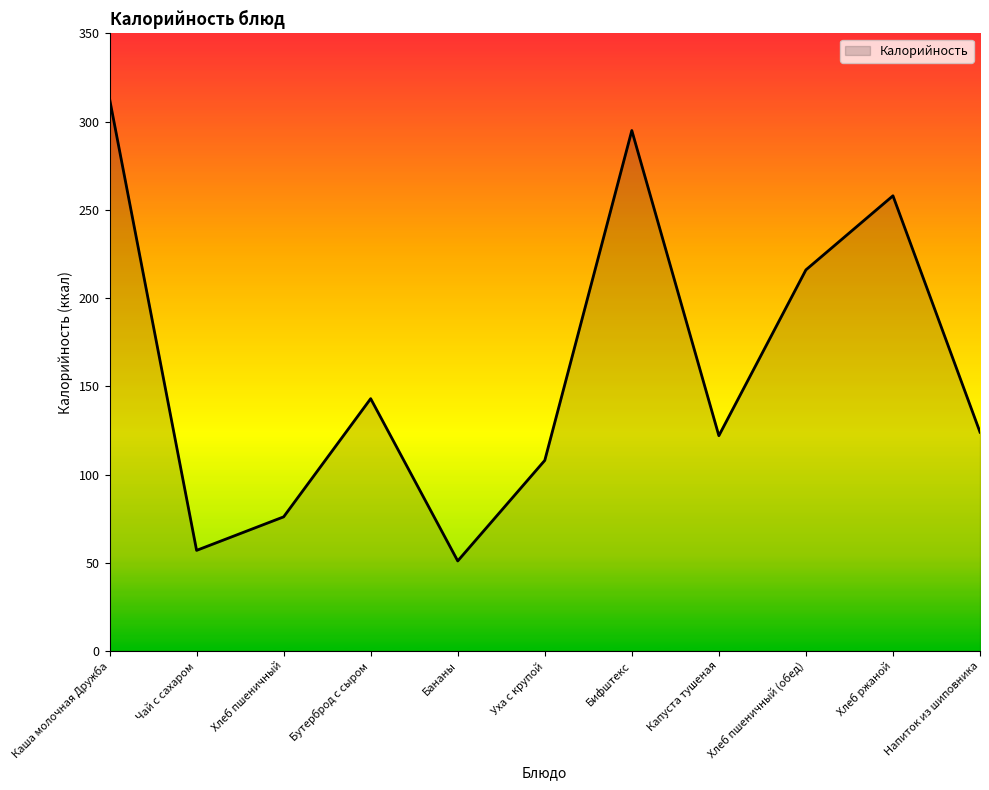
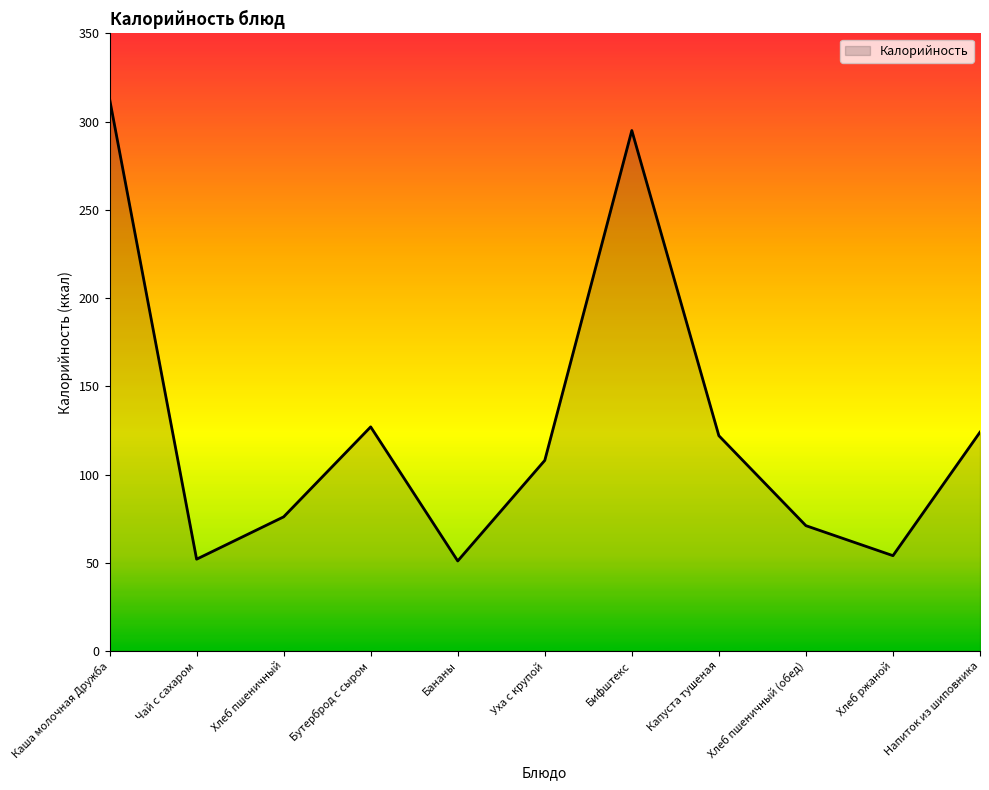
Чай с сахаром: 57 -> 52
Бутерброд с сыром: 143 -> 127
Хлеб пшеничный (обед): 216 -> 71
Хлеб ржаной: 258 -> 54
